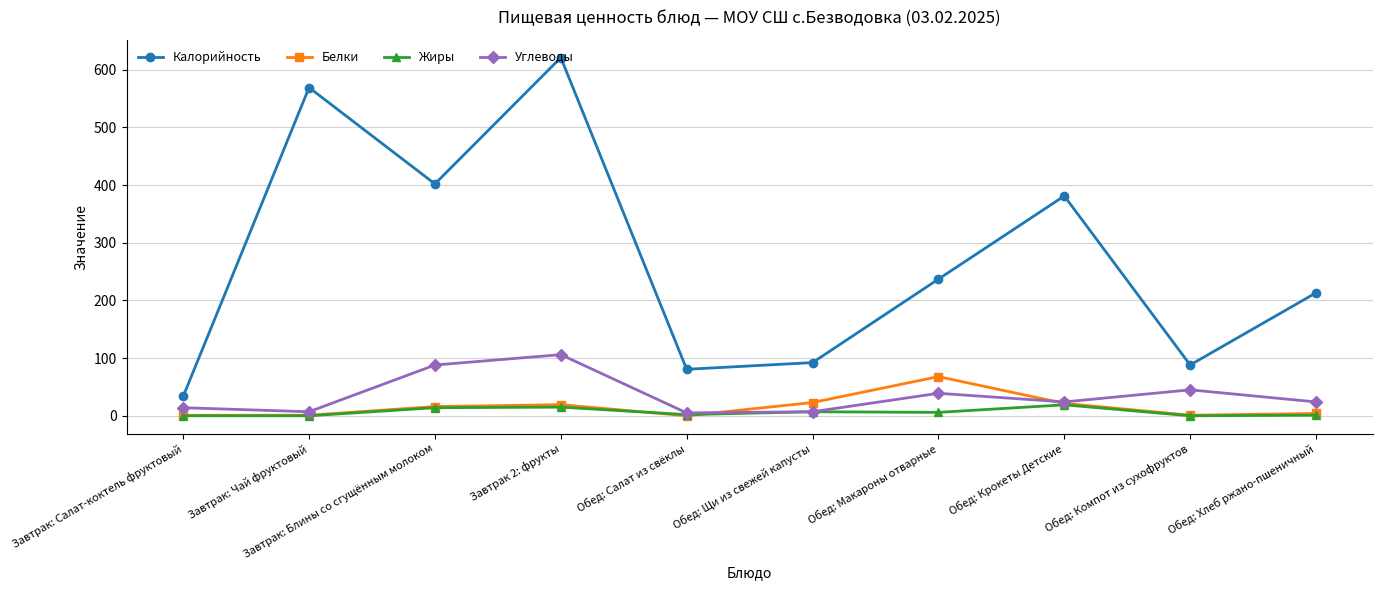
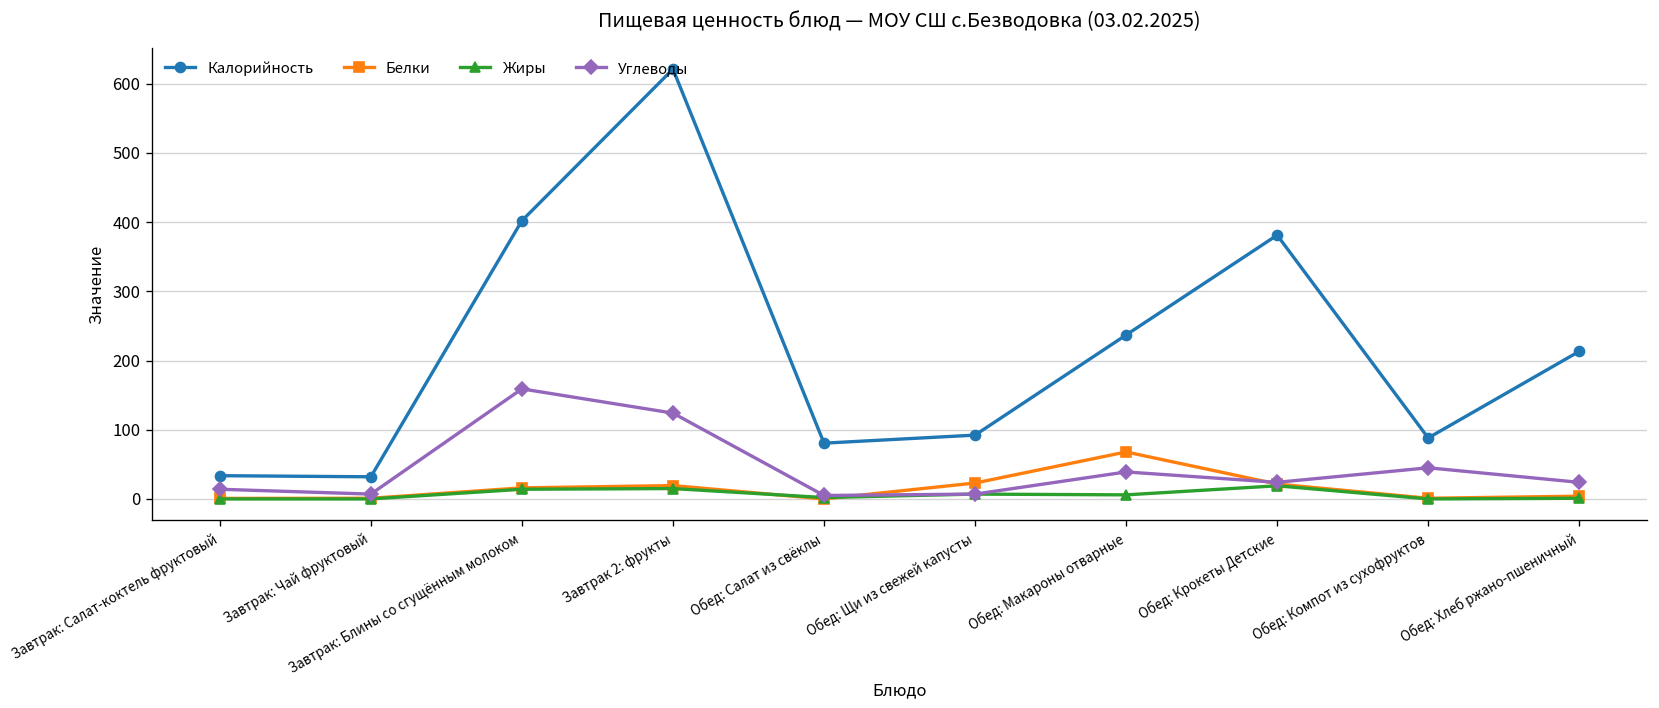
Калорийность, Завтрак: Чай фруктовый: 570 -> 30
Углеводы, Завтрак: Блины со сгущённым молоком: 90 -> 160
Углеводы, Завтрак 2: фрукты: 110 -> 120
